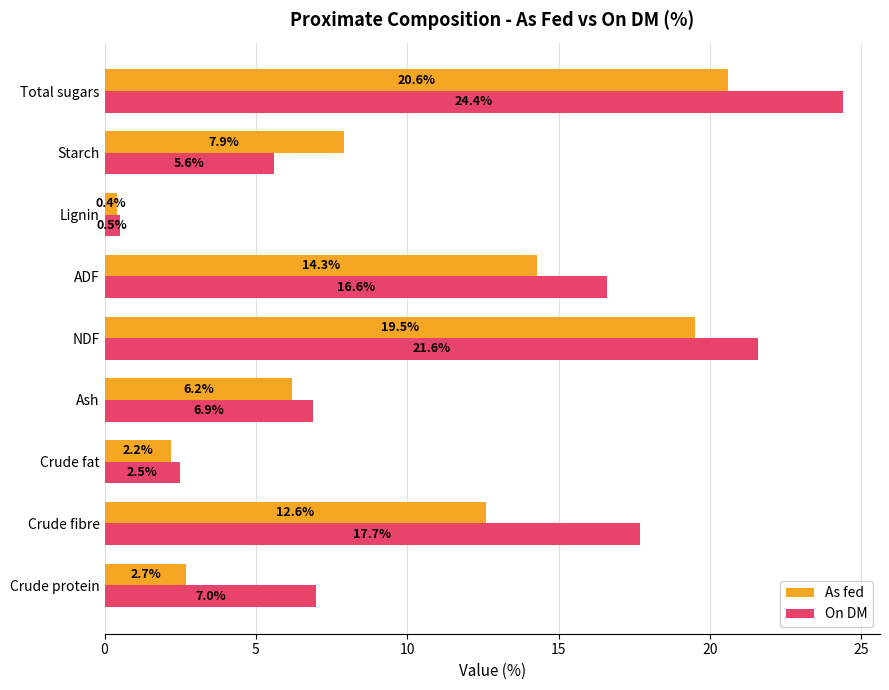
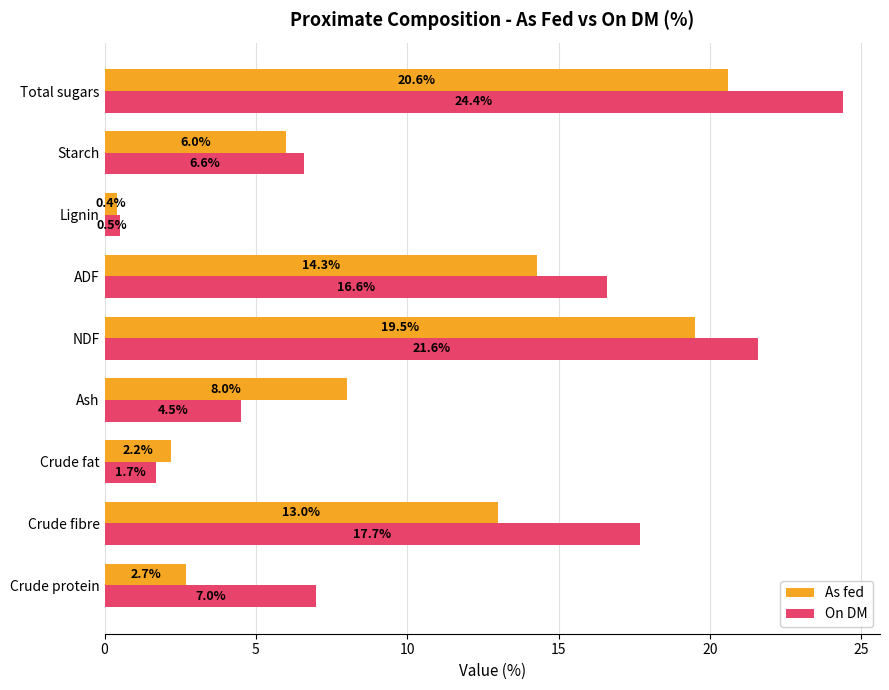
As fed, Starch: 7.9% -> 6.0%
On DM, Starch: 5.6% -> 6.6%
As fed, Ash: 6.2% -> 8.0%
On DM, Ash: 6.9% -> 4.5%
On DM, Crude fat: 2.5% -> 1.7%
As fed, Crude fibre: 12.6% -> 13.0%
